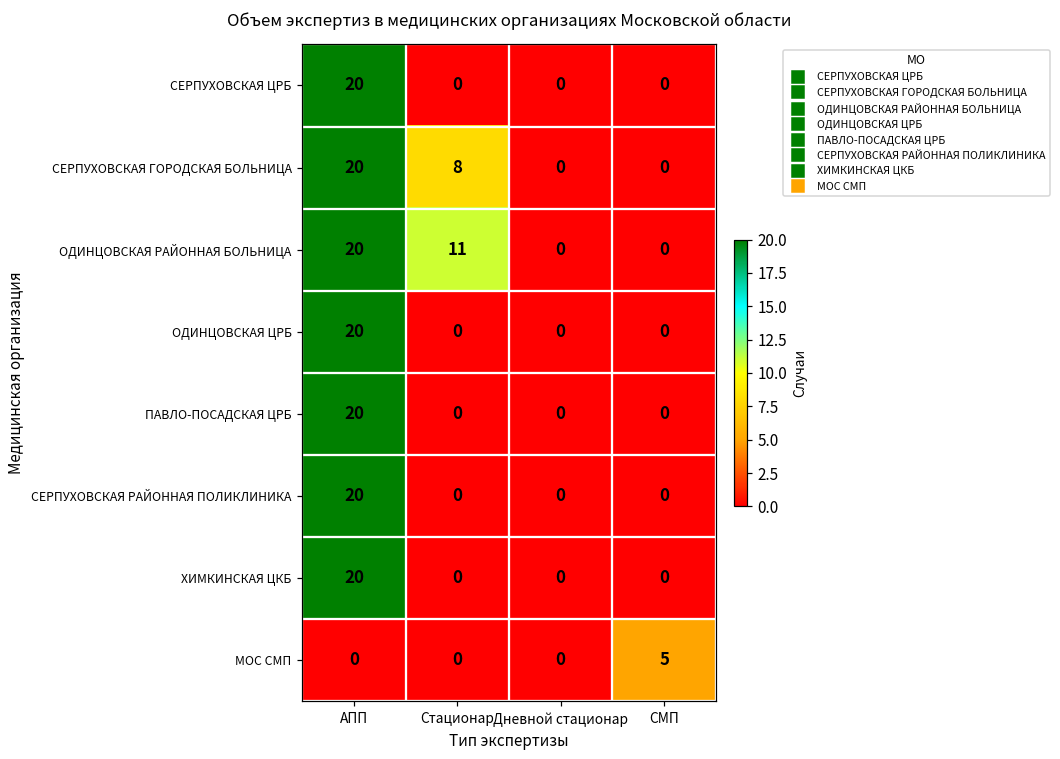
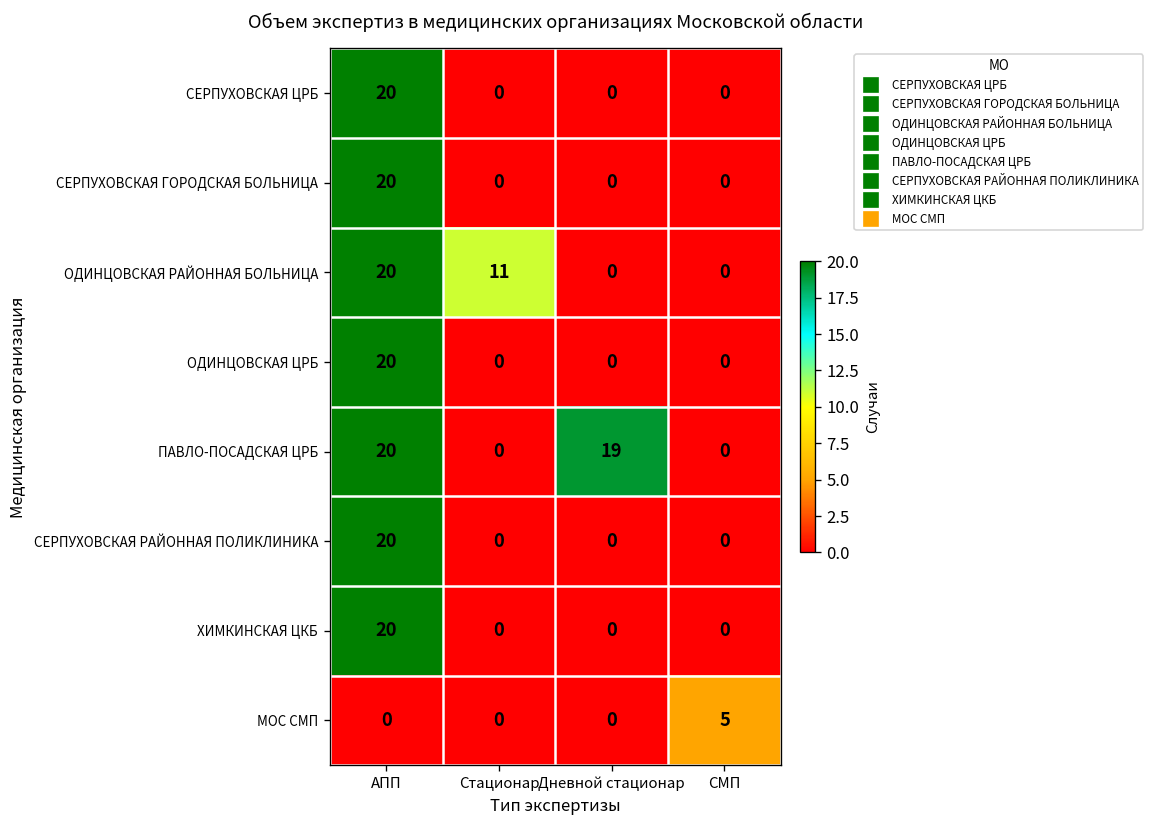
СЕРПУХОВСКАЯ ГОРОДСКАЯ БОЛЬНИЦА, Стационар: 8 -> 0
ПАВЛО-ПОСАДСКАЯ ЦРБ, Дневной стационар: 0 -> 19
